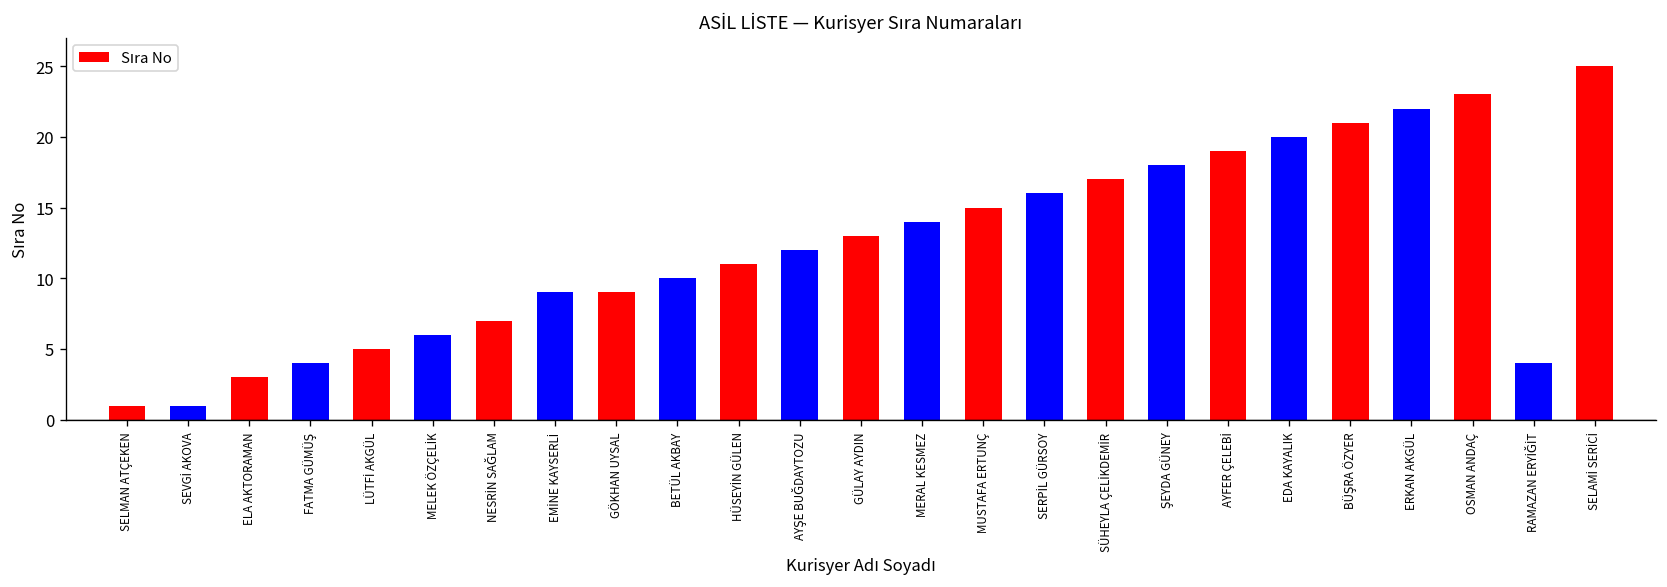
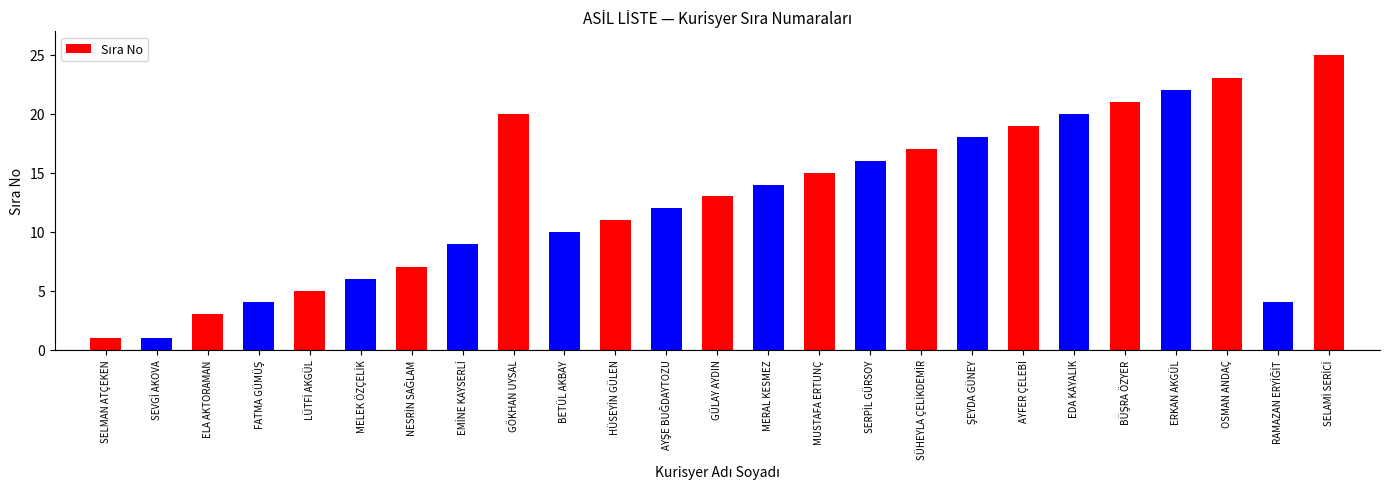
GÖKHAN UYSAL: 9 -> 20
